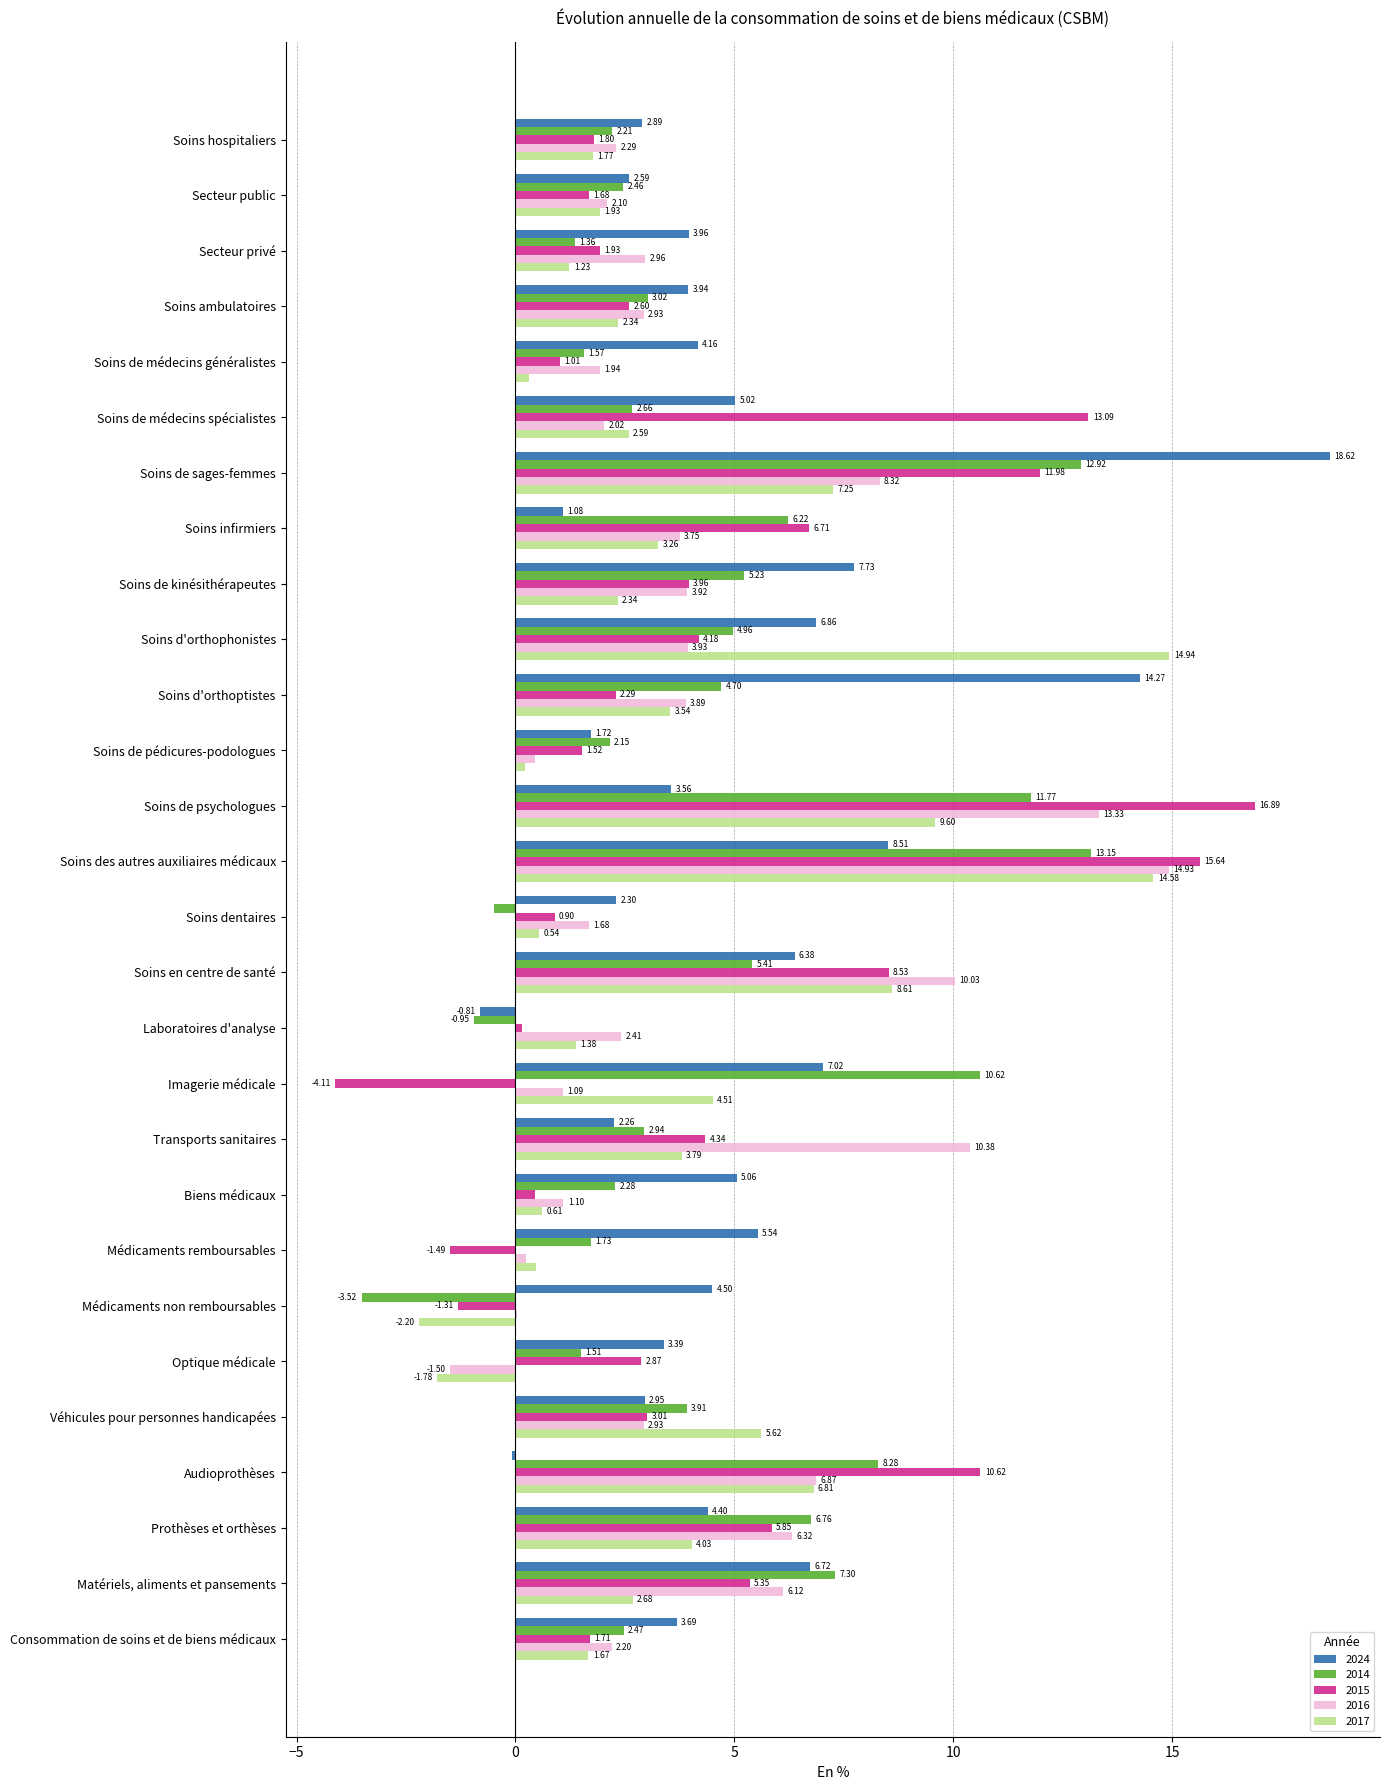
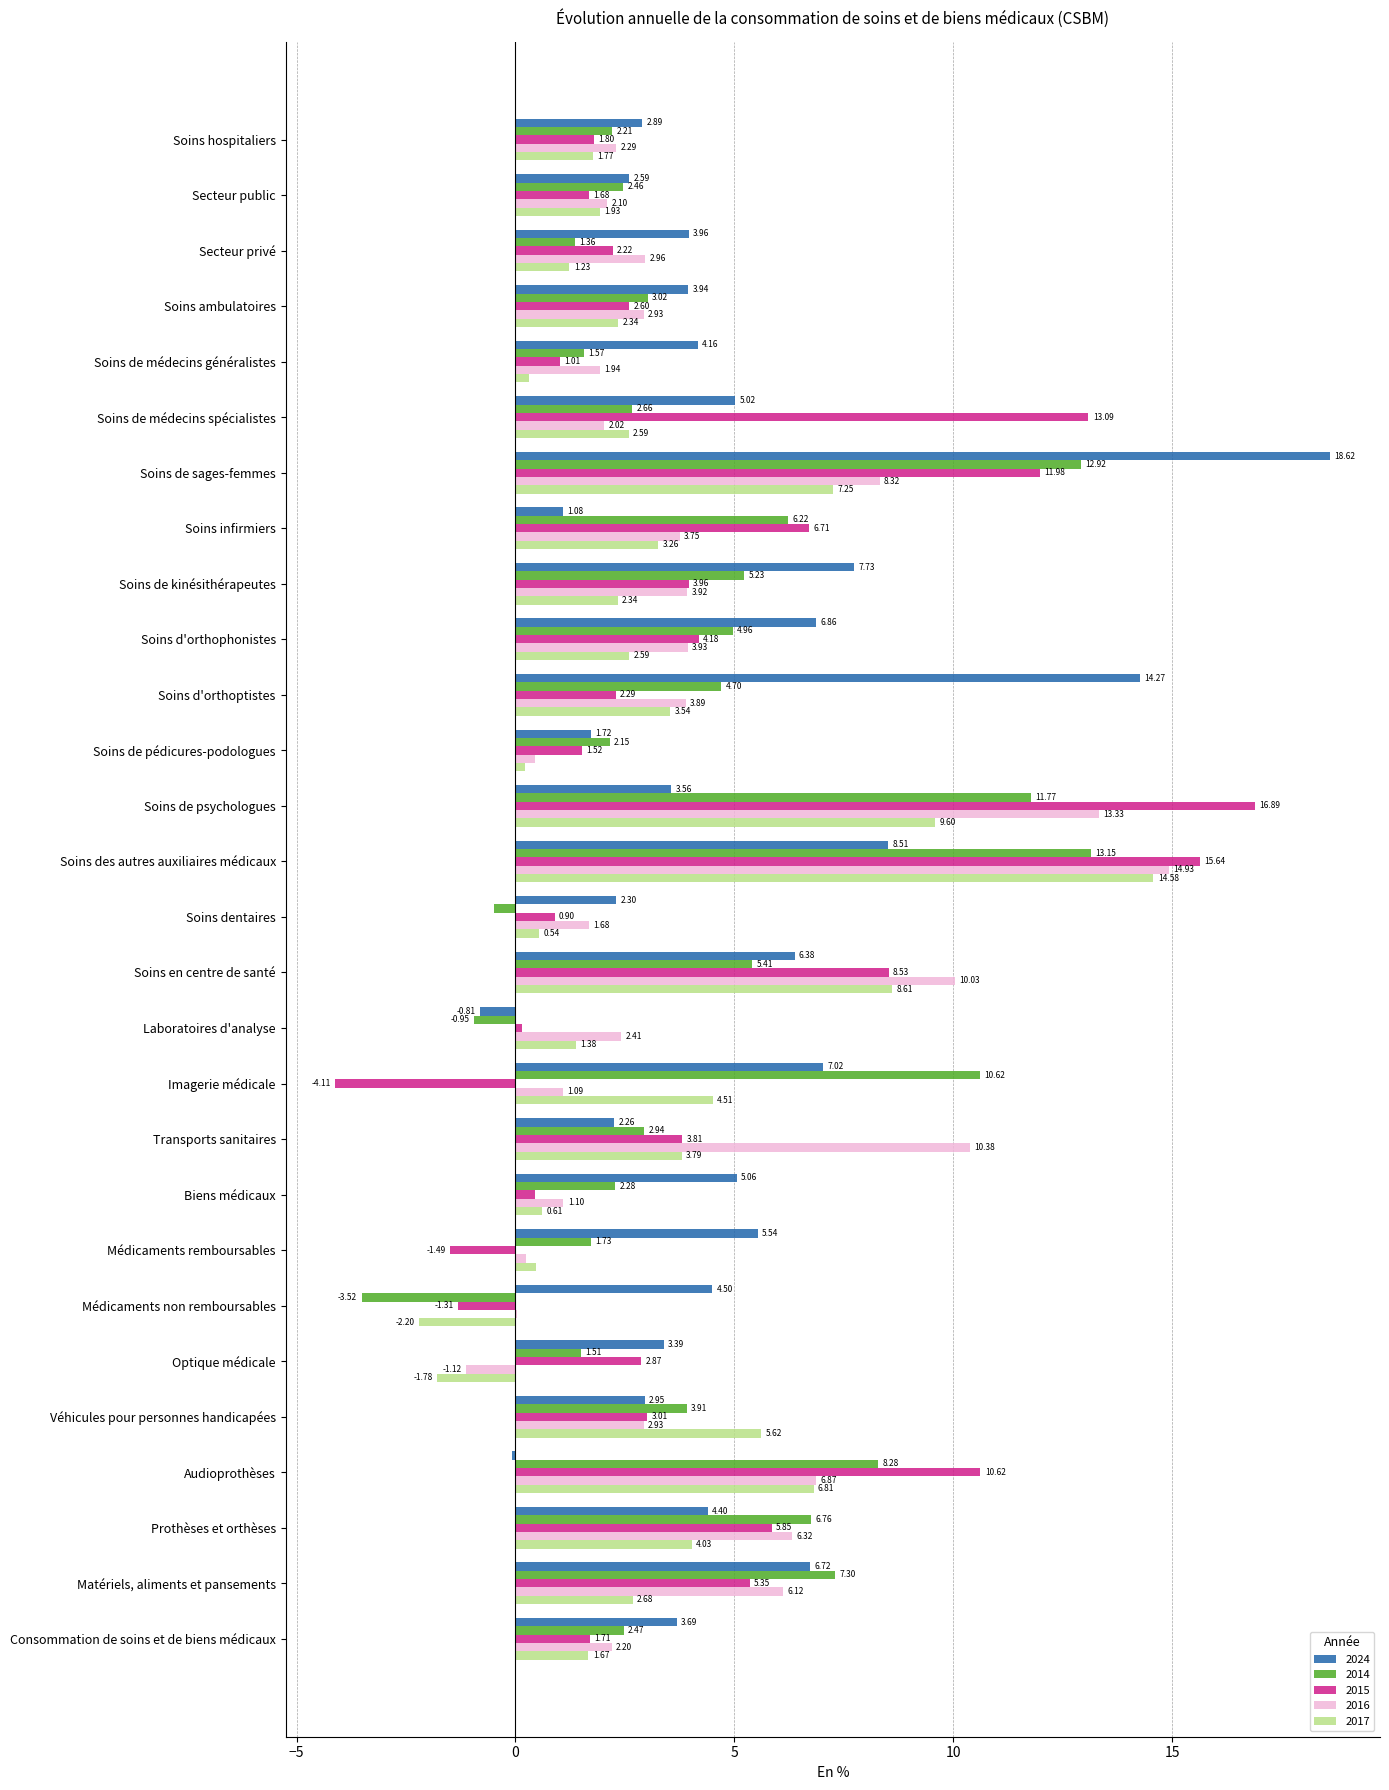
2015, Secteur privé: 1.93 -> 2.22
2017, Soins d'orthophonistes: 14.94 -> 2.59
2015, Transports sanitaires: 4.34 -> 3.81
2016, Optique médicale: -1.50 -> -1.12
